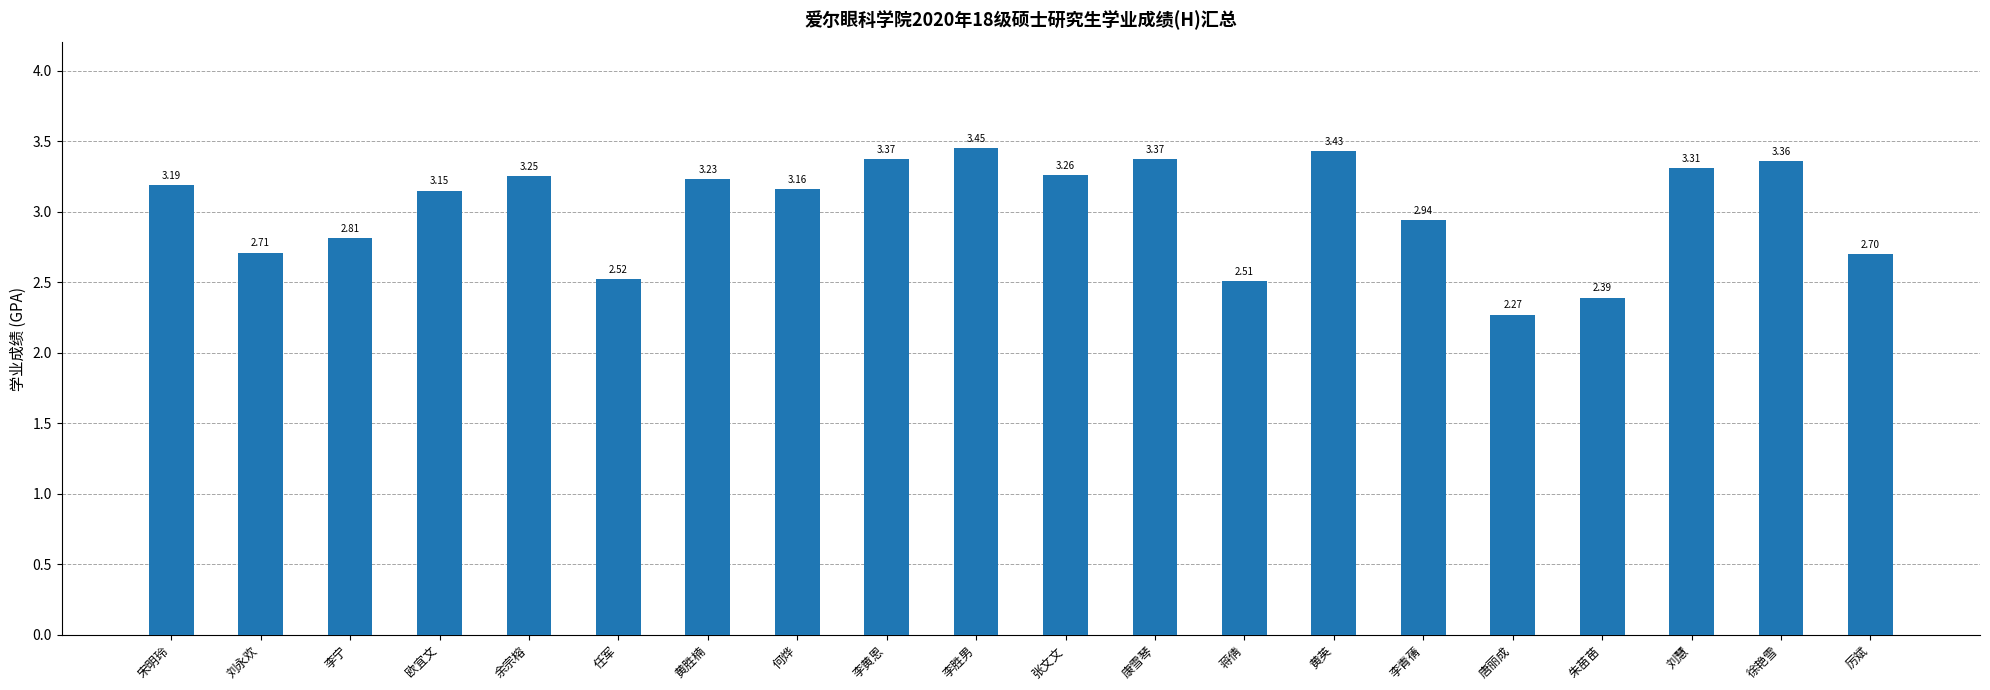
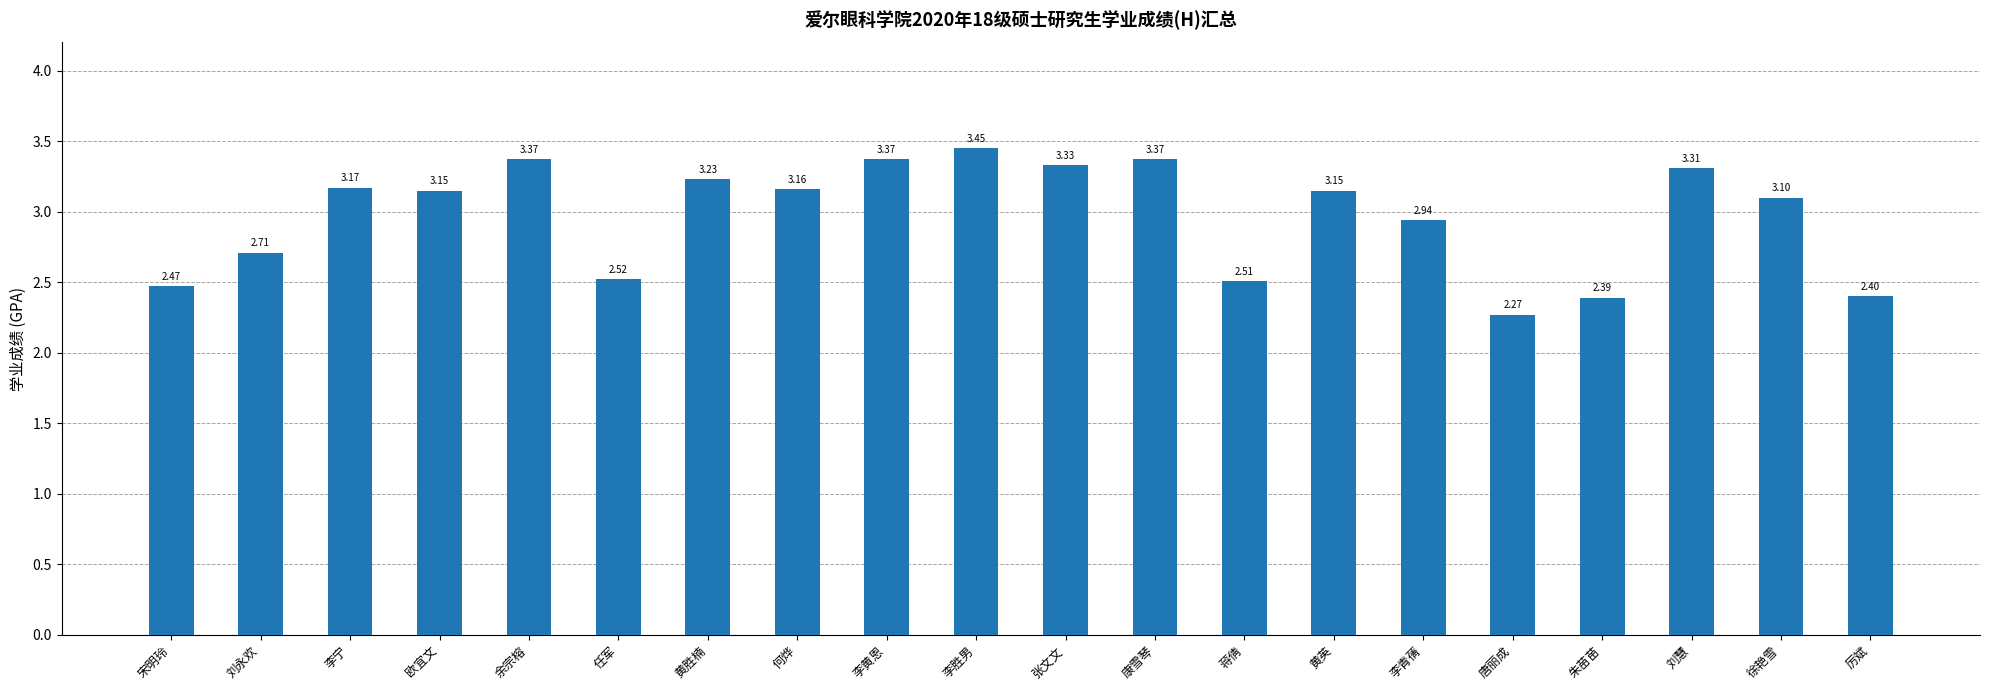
宋明玲: 3.19 -> 2.47
李宁: 2.81 -> 3.17
余宗榕: 3.25 -> 3.37
张文文: 3.26 -> 3.33
黄英: 3.43 -> 3.15
徐艳雪: 3.36 -> 3.10
厉斌: 2.70 -> 2.40
